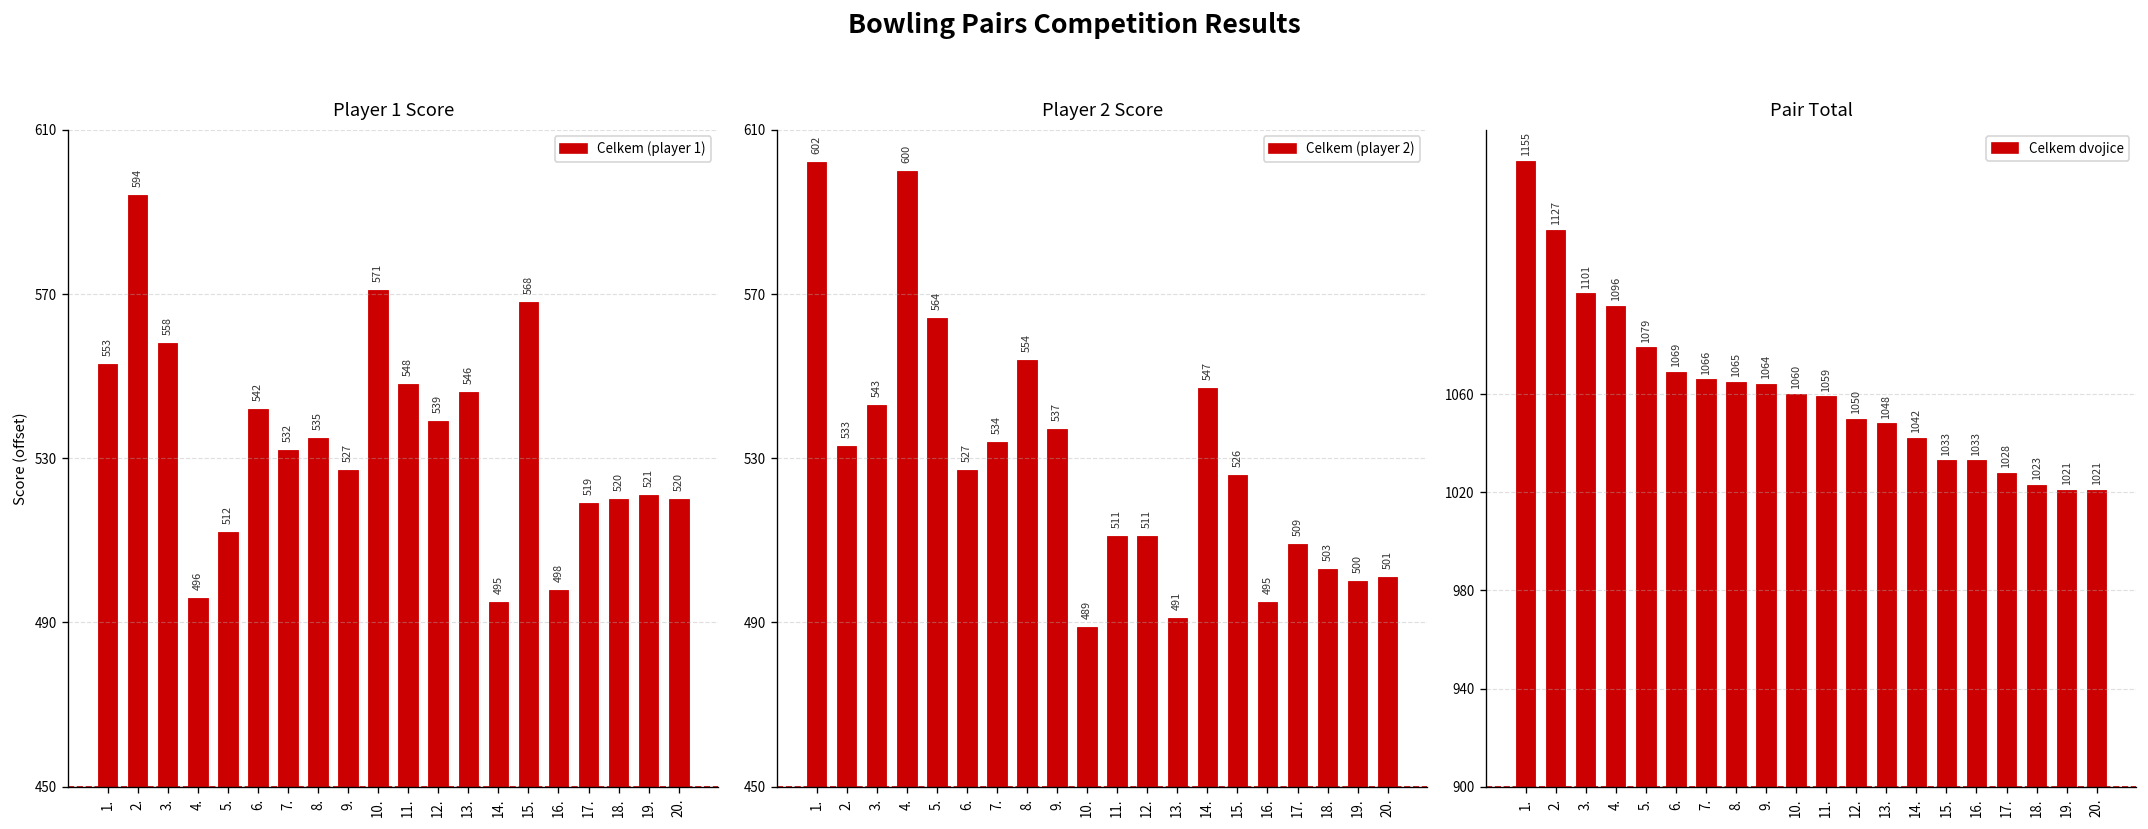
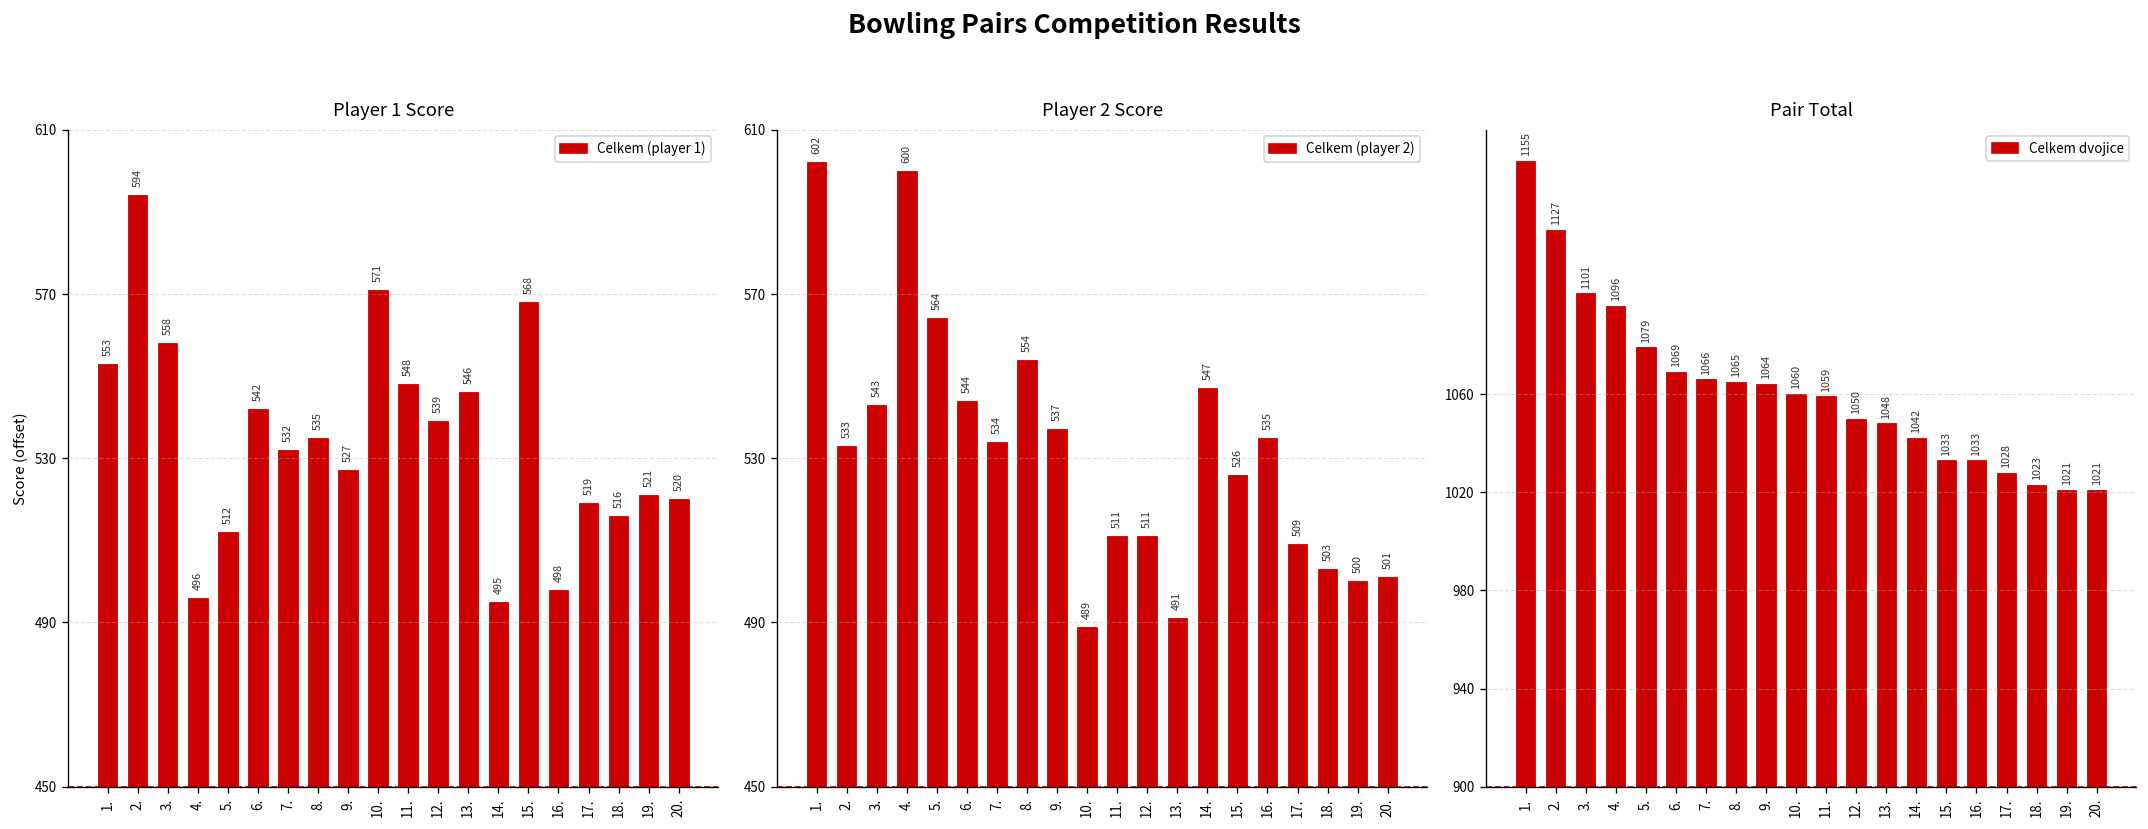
Player 1 Score, 18.: 520 -> 516
Player 2 Score, 6.: 527 -> 544
Player 2 Score, 16.: 495 -> 535
